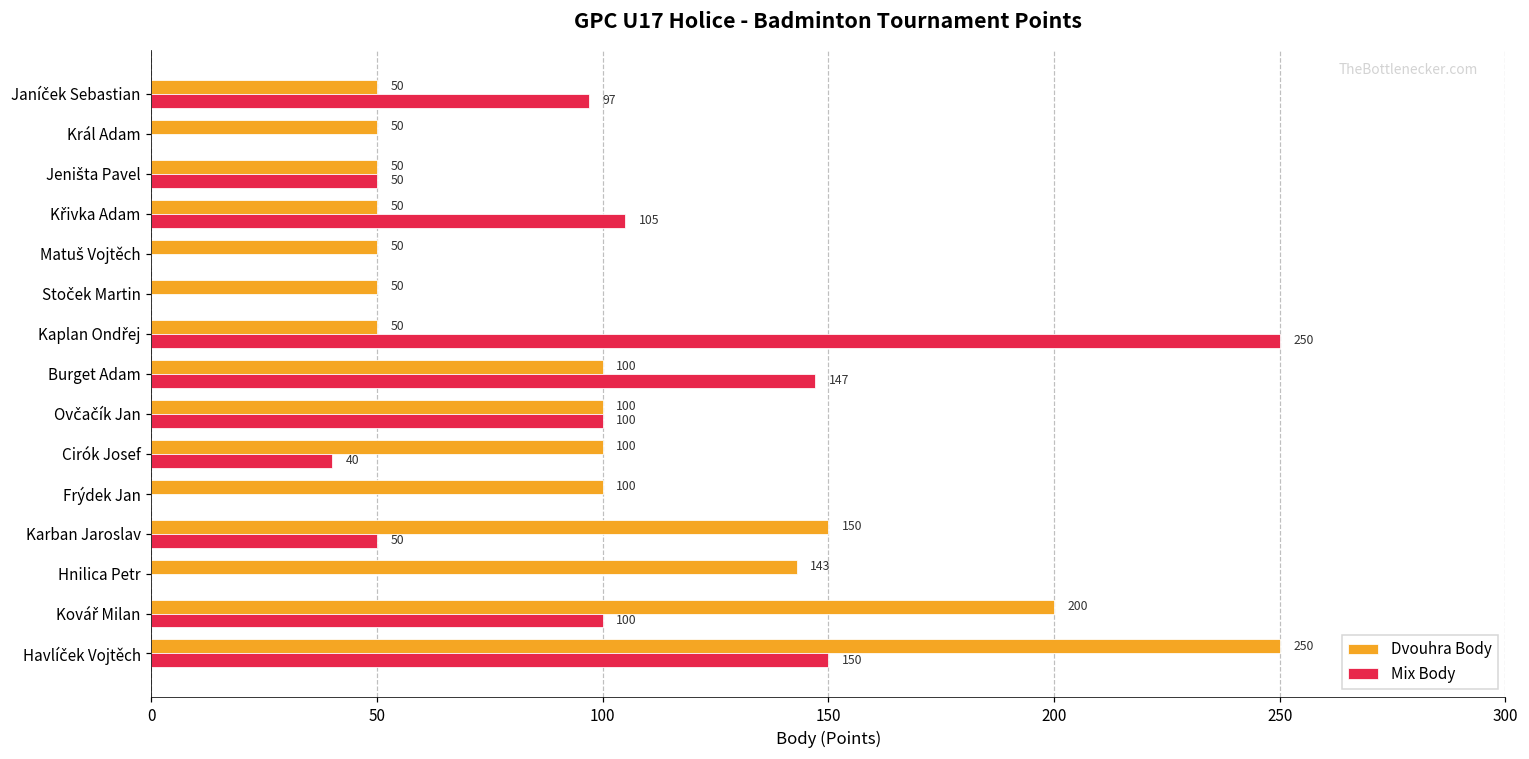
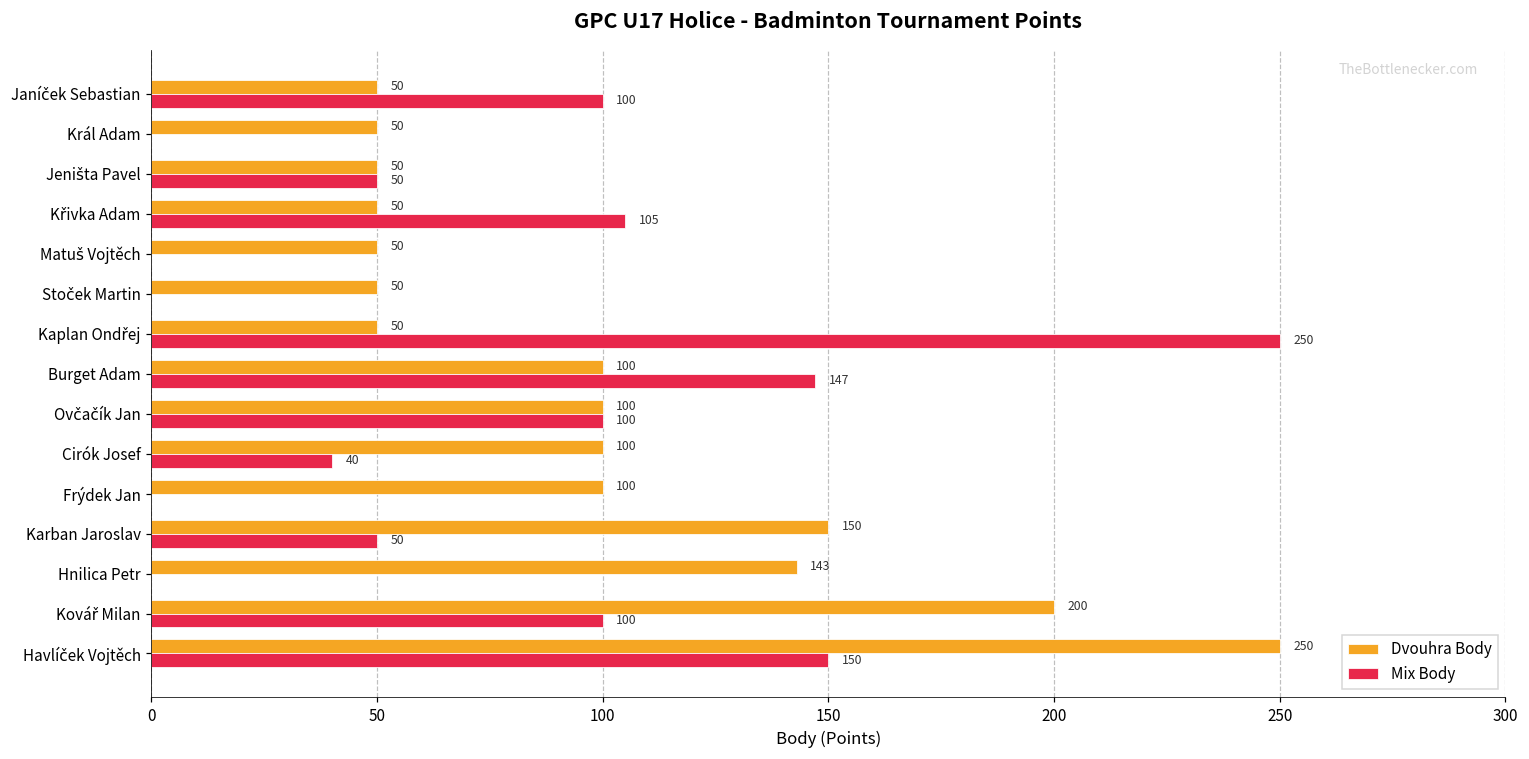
Mix Body, Janíček Sebastian: 97 -> 100
